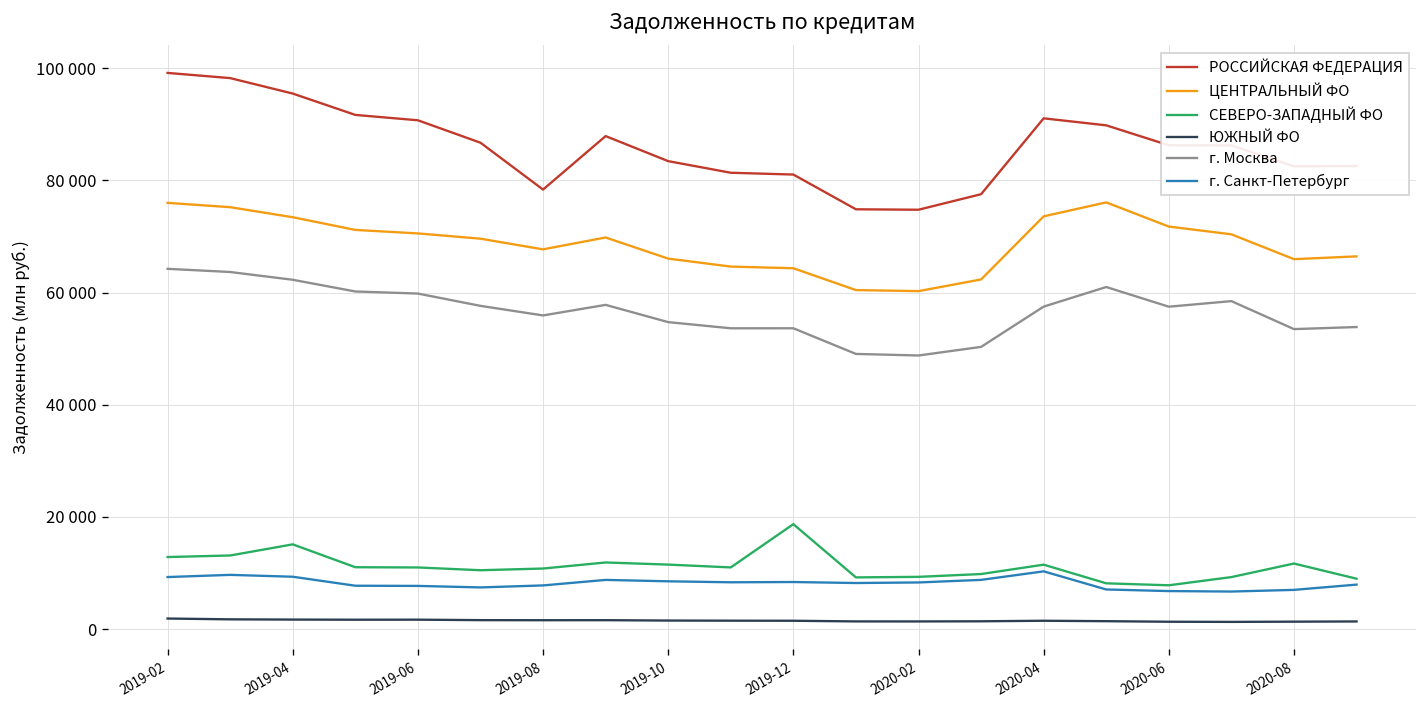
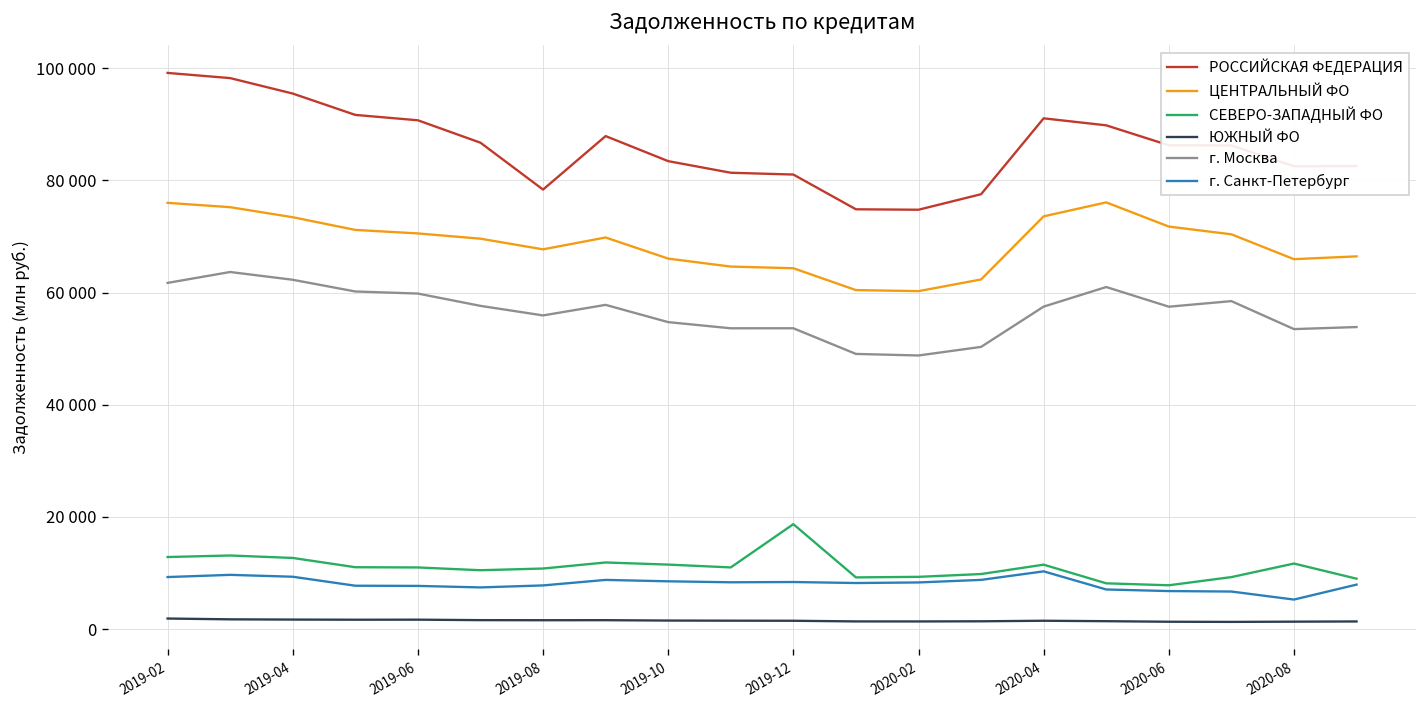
г. Москва, 2019-02: 64000 -> 62000
СЕВЕРО-ЗАПАДНЫЙ ФО, 2019-04: 15000 -> 13000
г. Санкт-Петербург, 2020-08: 7000 -> 5000
